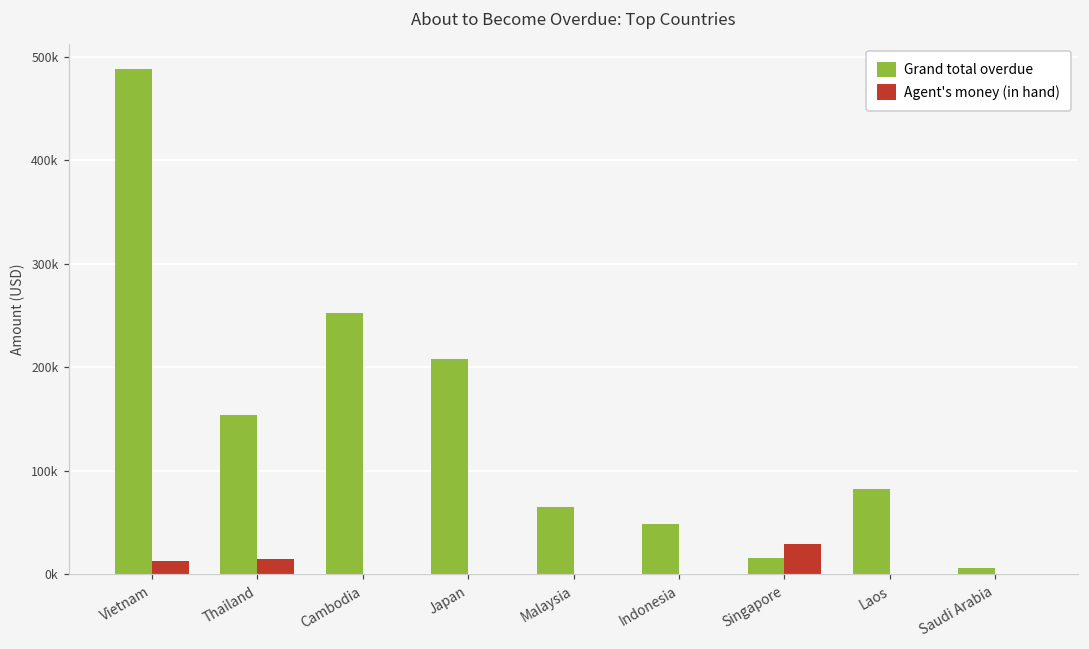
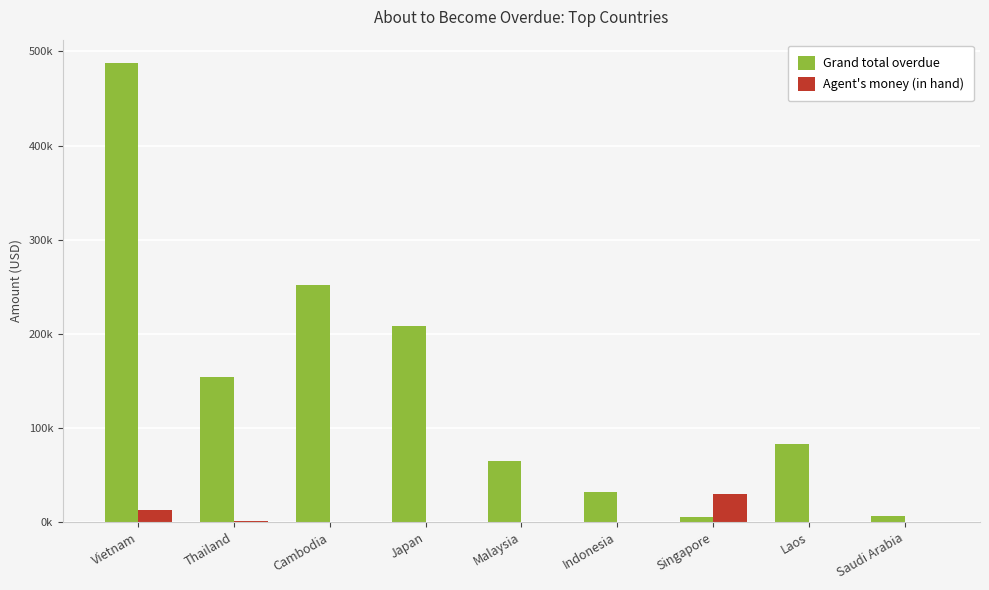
Agent's money (in hand), Thailand: 20000 -> 0
Grand total overdue, Indonesia: 50000 -> 30000
Grand total overdue, Singapore: 20000 -> 10000
